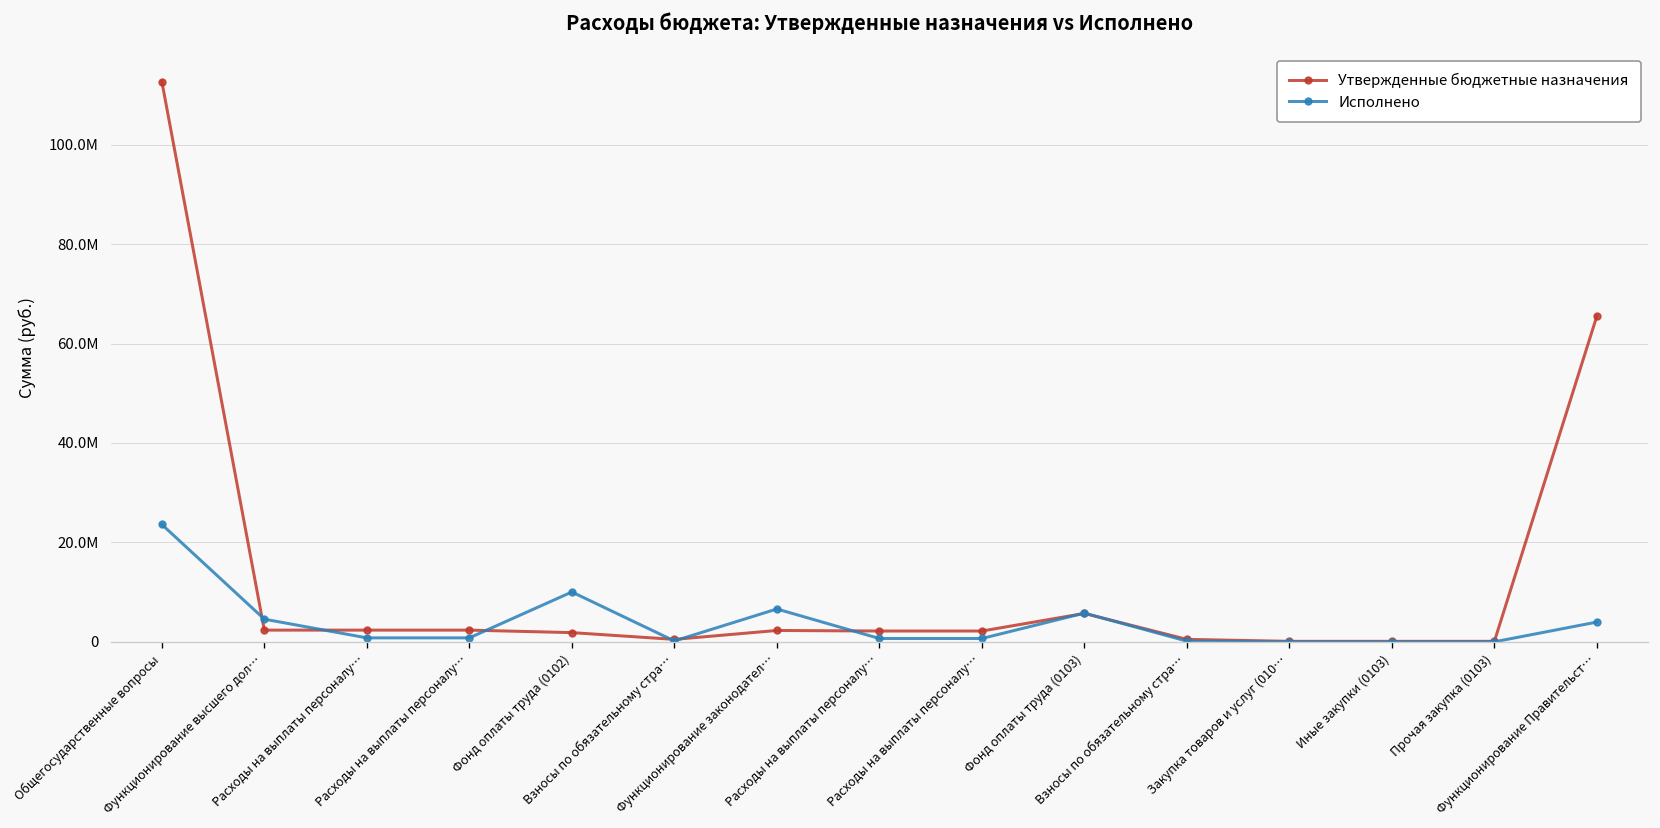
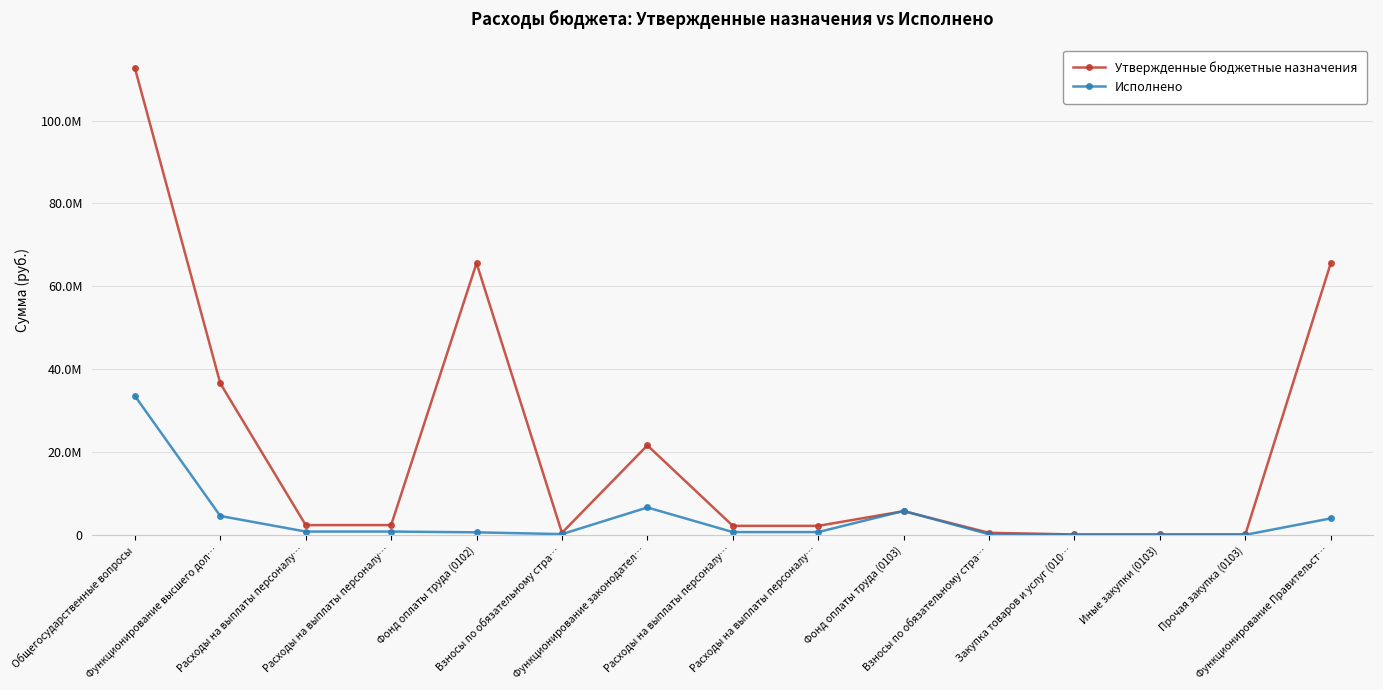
Исполнено, Общегосударственные вопросы: 24000000 -> 34000000
Утвержденные бюджетные назначения, Функционирование высшего дол…: 2000000 -> 37000000
Утвержденные бюджетные назначения, Фонд оплаты труда (0102): 2000000 -> 66000000
Исполнено, Фонд оплаты труда (0102): 10000000 -> 1000000
Утвержденные бюджетные назначения, Функционирование законодател…: 2000000 -> 22000000
